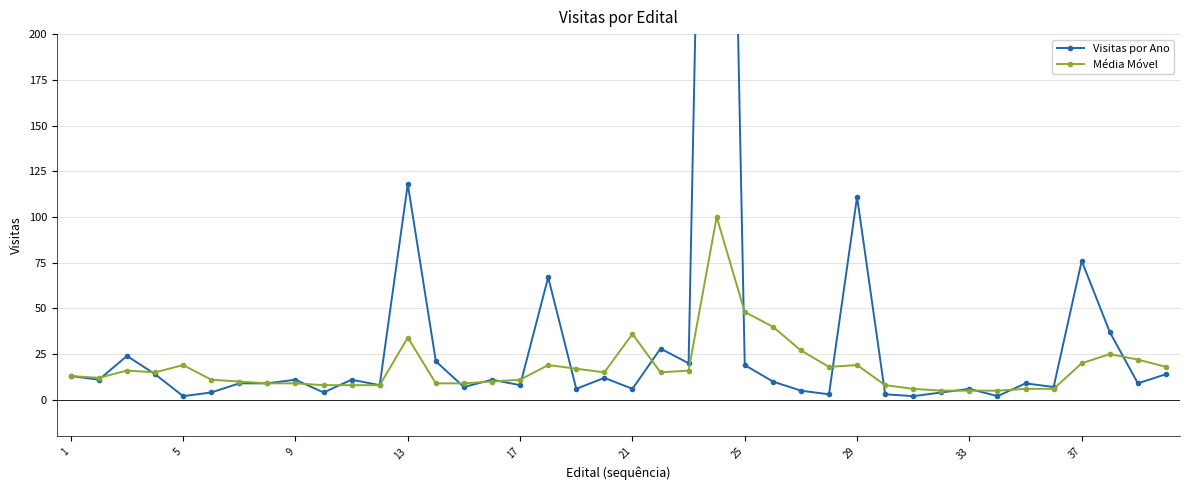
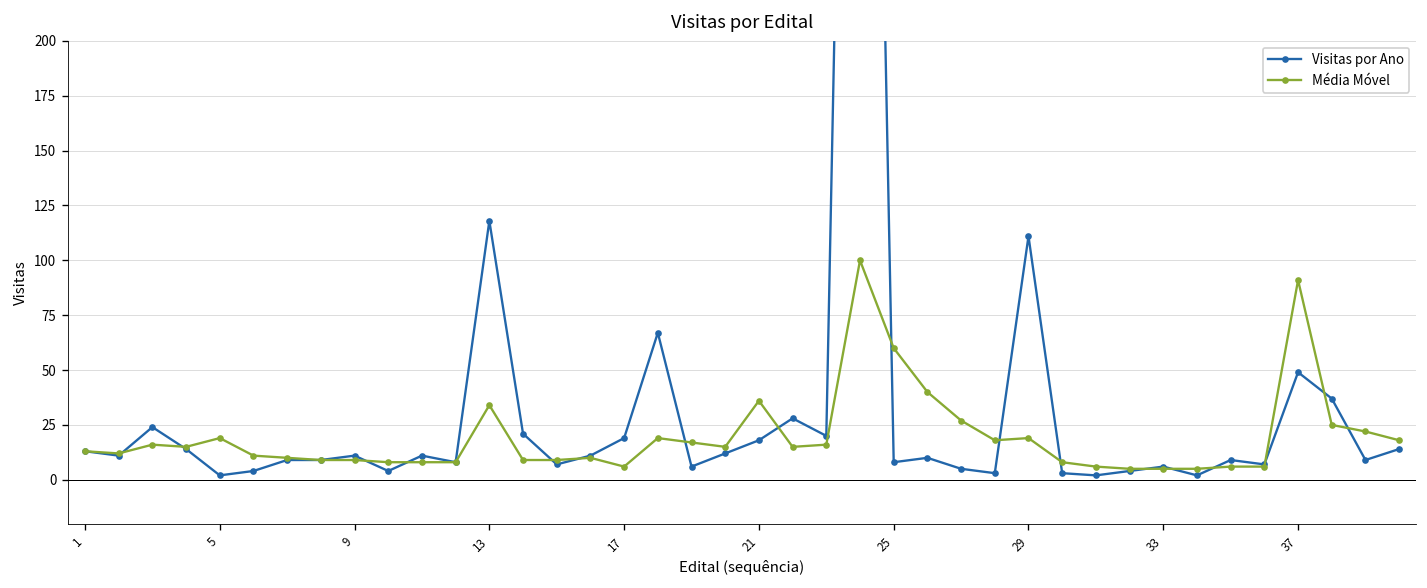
Visitas por Ano, 17: 8 -> 19
Média Móvel, 17: 11 -> 6
Visitas por Ano, 21: 6 -> 18
Visitas por Ano, 25: 19 -> 8
Média Móvel, 25: 48 -> 60
Visitas por Ano, 37: 76 -> 49
Média Móvel, 37: 20 -> 91
